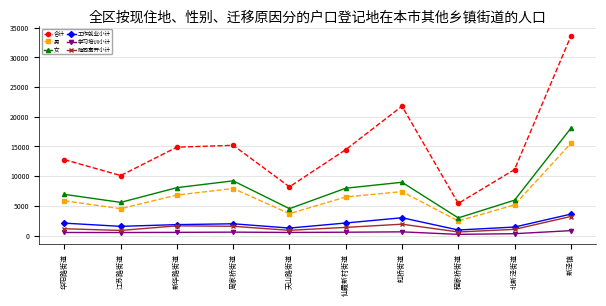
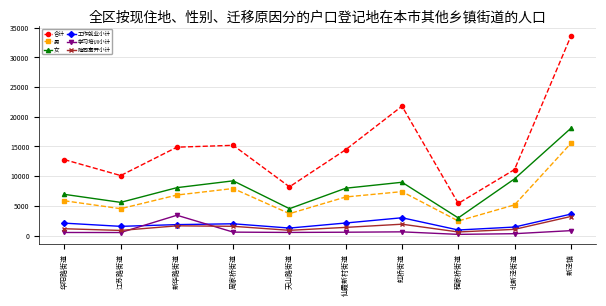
学习培训小计, 新华路街道: 1000 -> 3000
女, 北新泾街道: 6000 -> 10000
